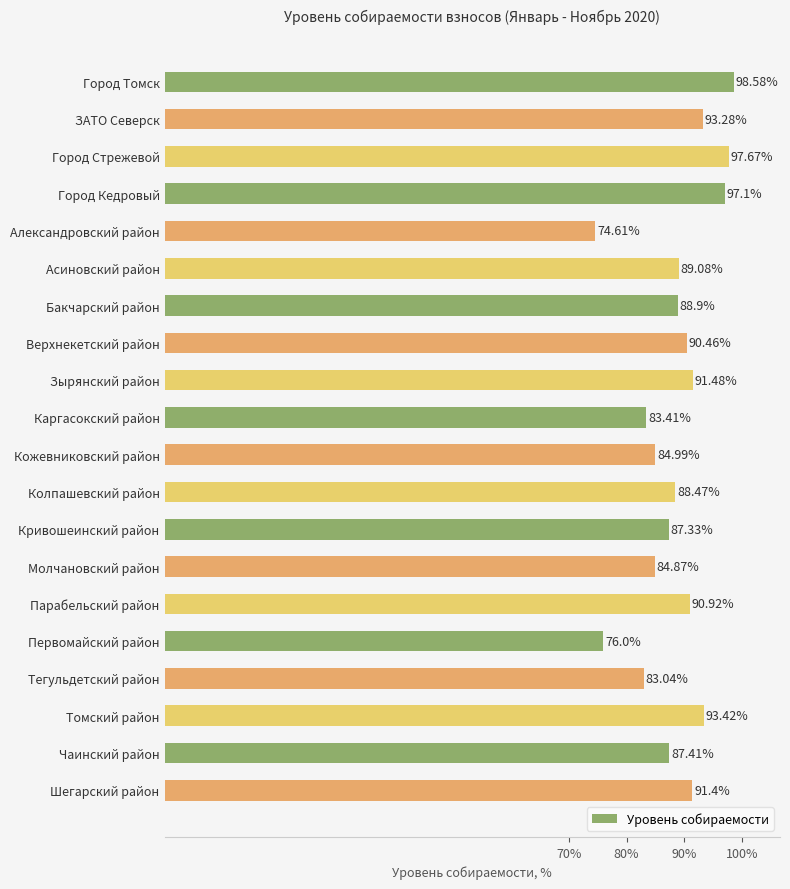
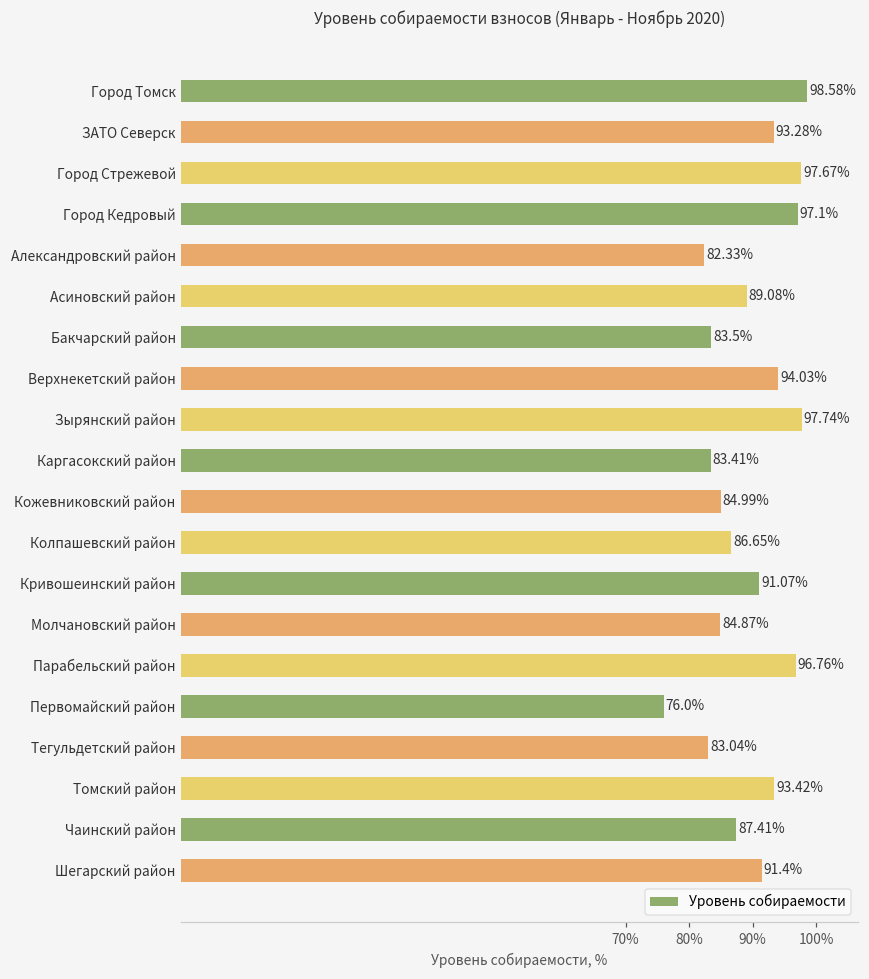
Александровский район: 74.61% -> 82.33%
Бакчарский район: 88.9% -> 83.5%
Верхнекетский район: 90.46% -> 94.03%
Зырянский район: 91.48% -> 97.74%
Колпашевский район: 88.47% -> 86.65%
Кривошеинский район: 87.33% -> 91.07%
Парабельский район: 90.92% -> 96.76%
